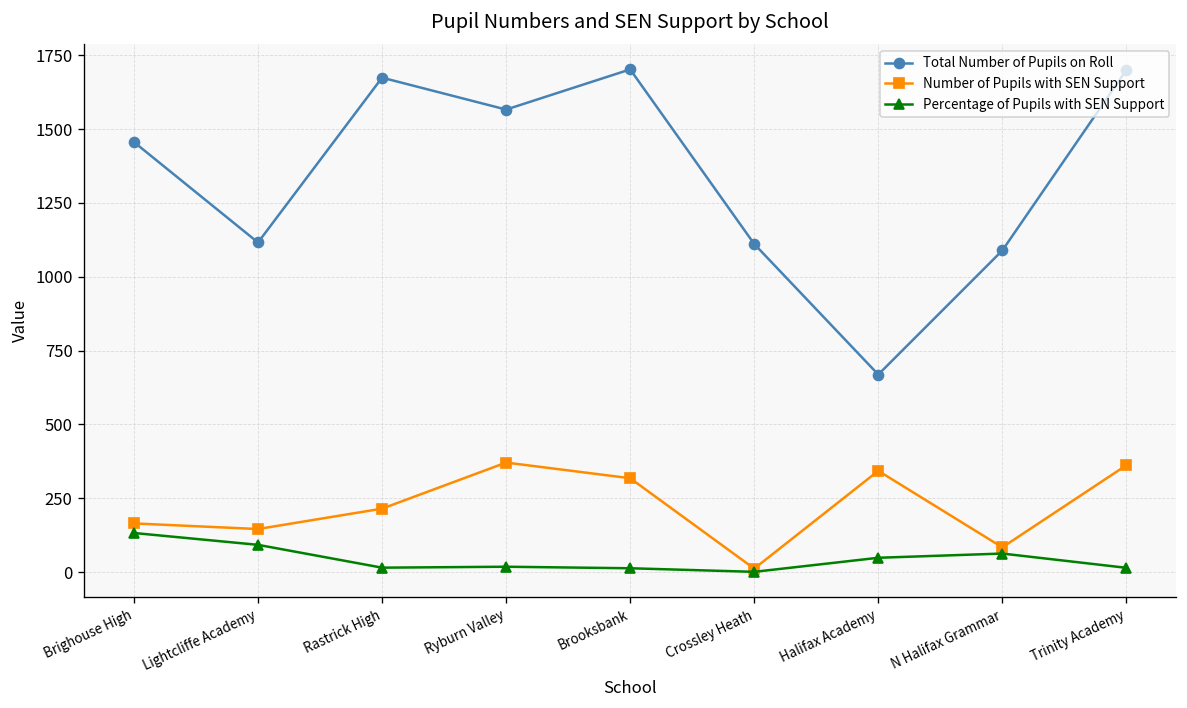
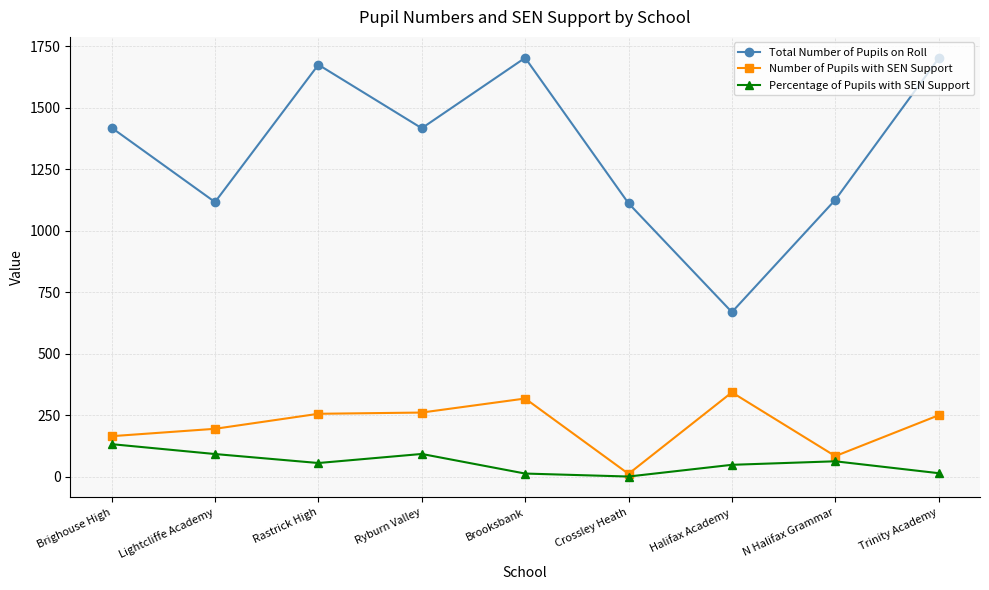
Total Number of Pupils on Roll, Brighouse High: 1460 -> 1420
Number of Pupils with SEN Support, Lightcliffe Academy: 150 -> 200
Number of Pupils with SEN Support, Rastrick High: 220 -> 260
Percentage of Pupils with SEN Support, Rastrick High: 20 -> 60
Total Number of Pupils on Roll, Ryburn Valley: 1570 -> 1420
Number of Pupils with SEN Support, Ryburn Valley: 370 -> 260
Percentage of Pupils with SEN Support, Ryburn Valley: 20 -> 90
Total Number of Pupils on Roll, N Halifax Grammar: 1090 -> 1130
Number of Pupils with SEN Support, Trinity Academy: 360 -> 250
